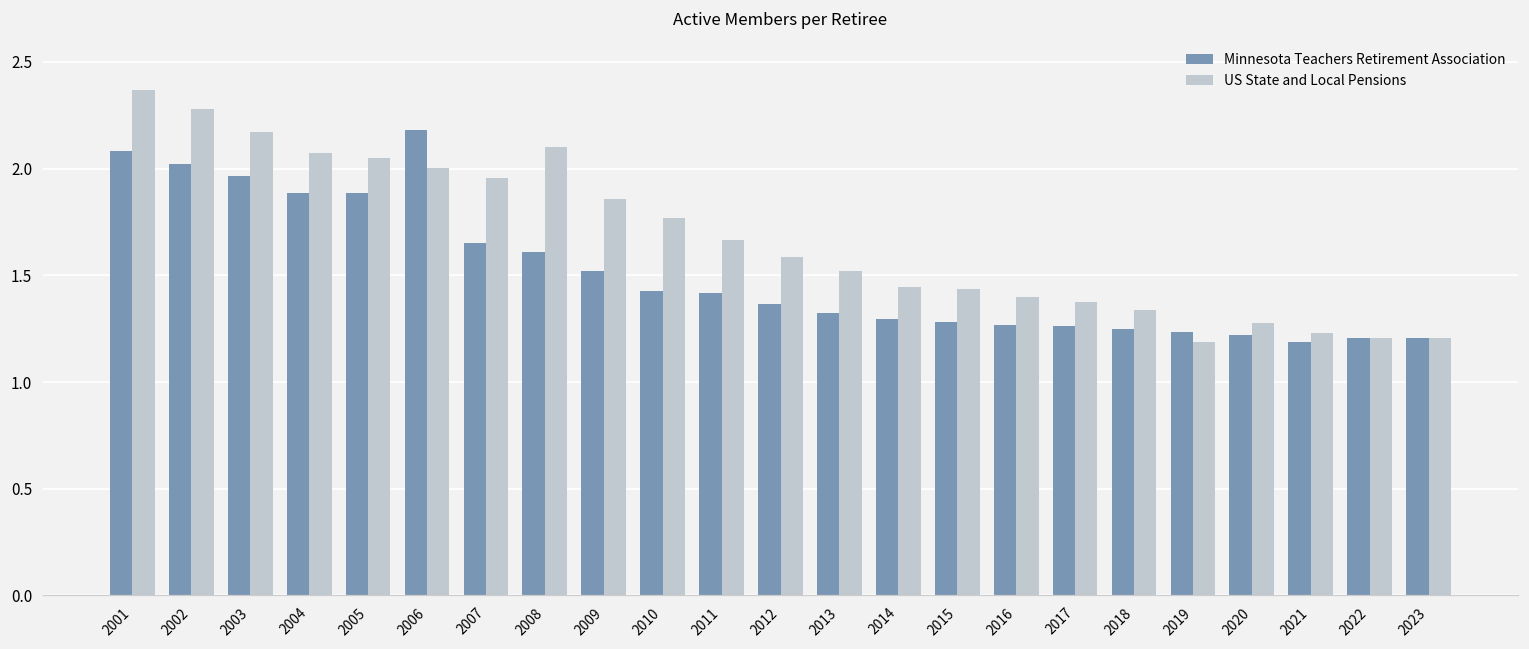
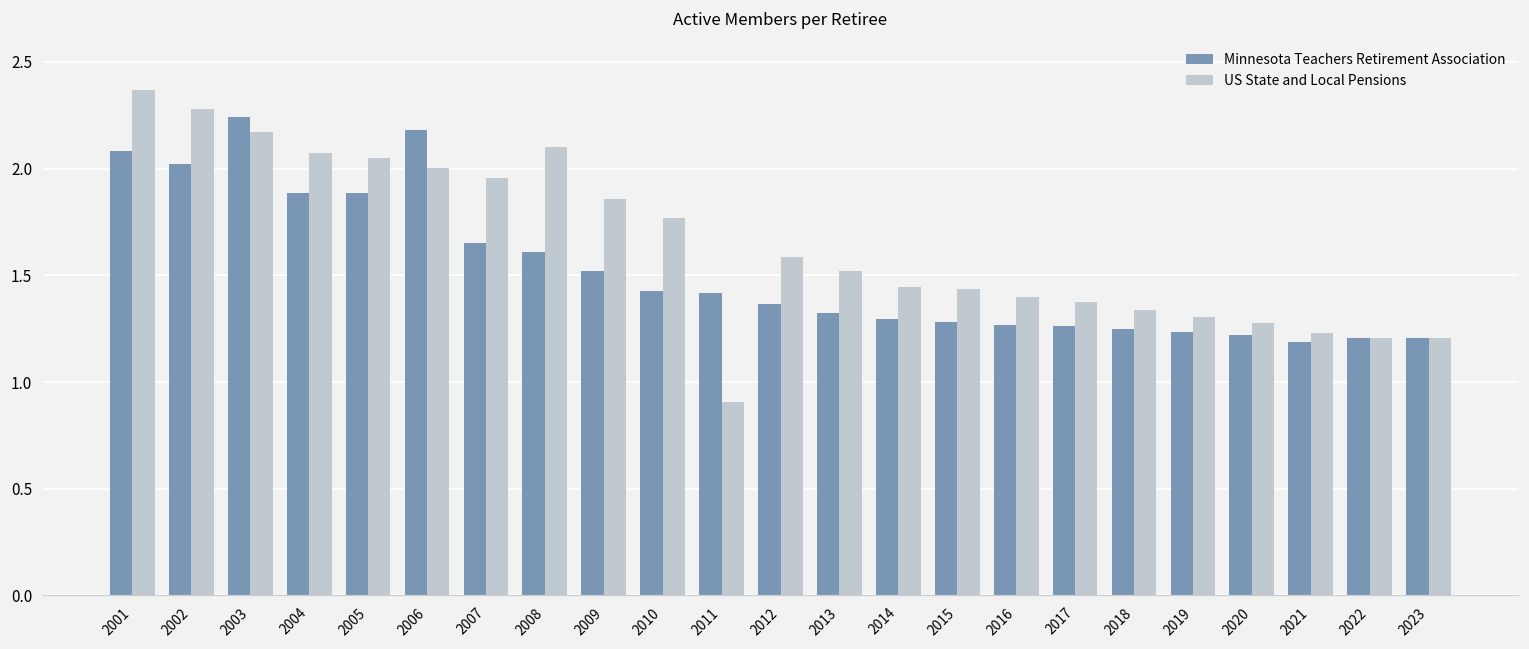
Minnesota Teachers Retirement Association, 2003: 1.96 -> 2.24
US State and Local Pensions, 2011: 1.67 -> 0.91
US State and Local Pensions, 2019: 1.19 -> 1.31
